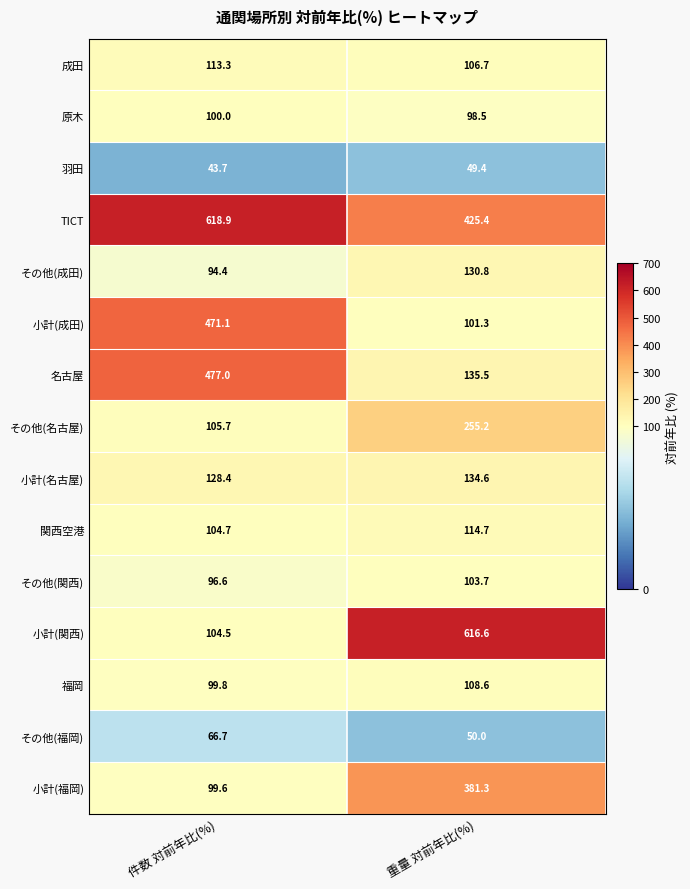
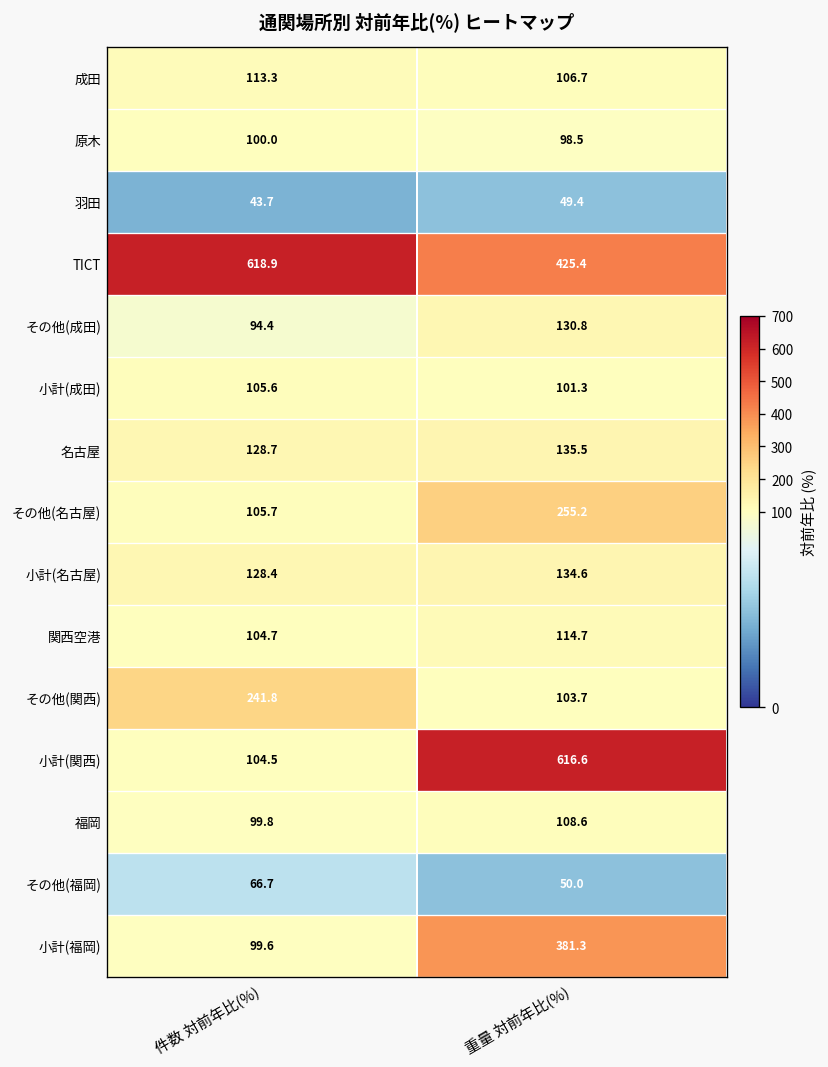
小計(成田), 件数 対前年比(%): 471.1 -> 105.6
名古屋, 件数 対前年比(%): 477.0 -> 128.7
その他(関西), 件数 対前年比(%): 96.6 -> 241.8
